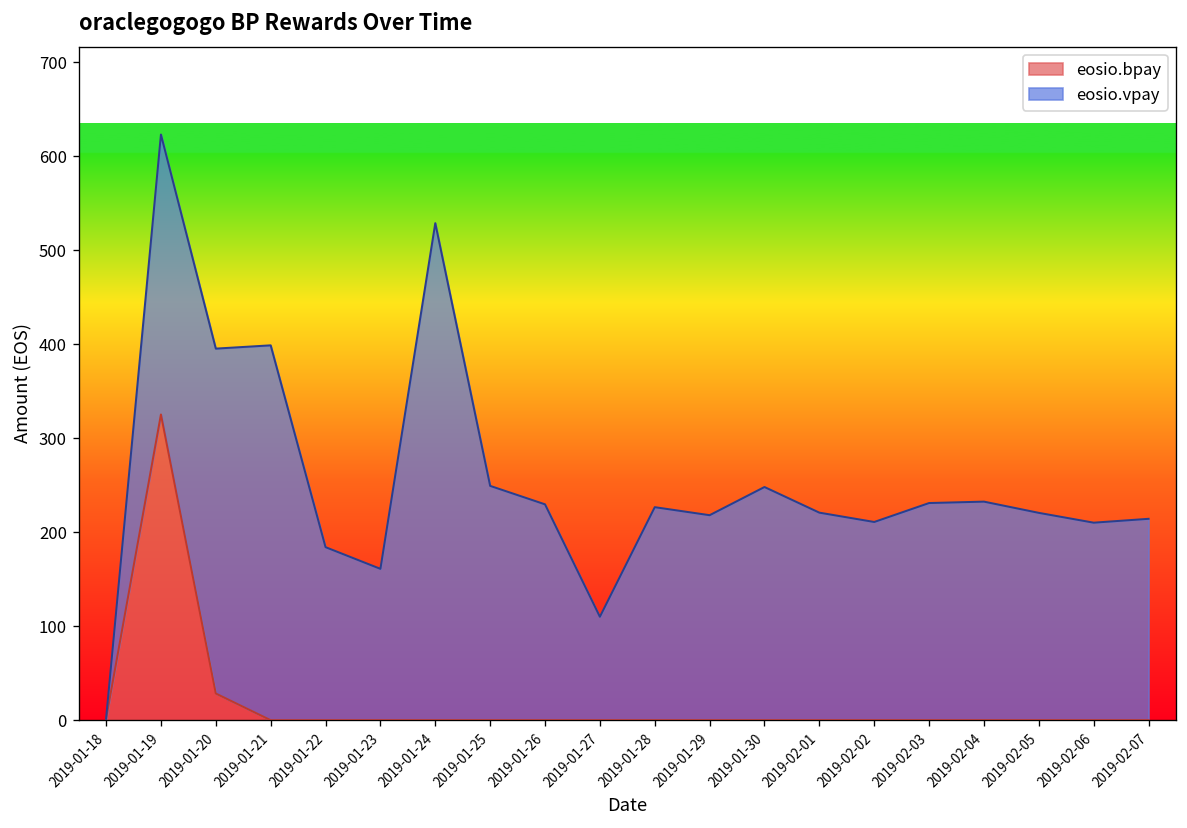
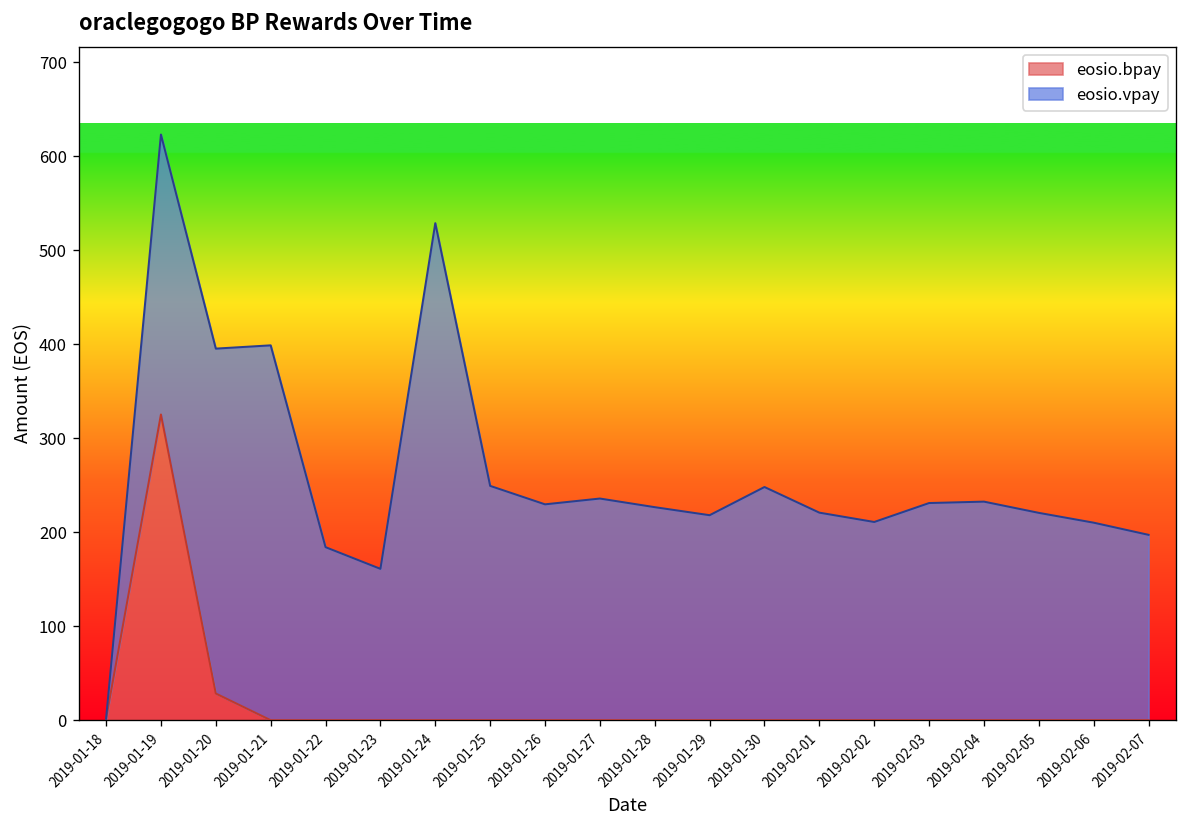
eosio.vpay, 2019-01-27: 110 -> 240
eosio.vpay, 2019-02-07: 210 -> 200
